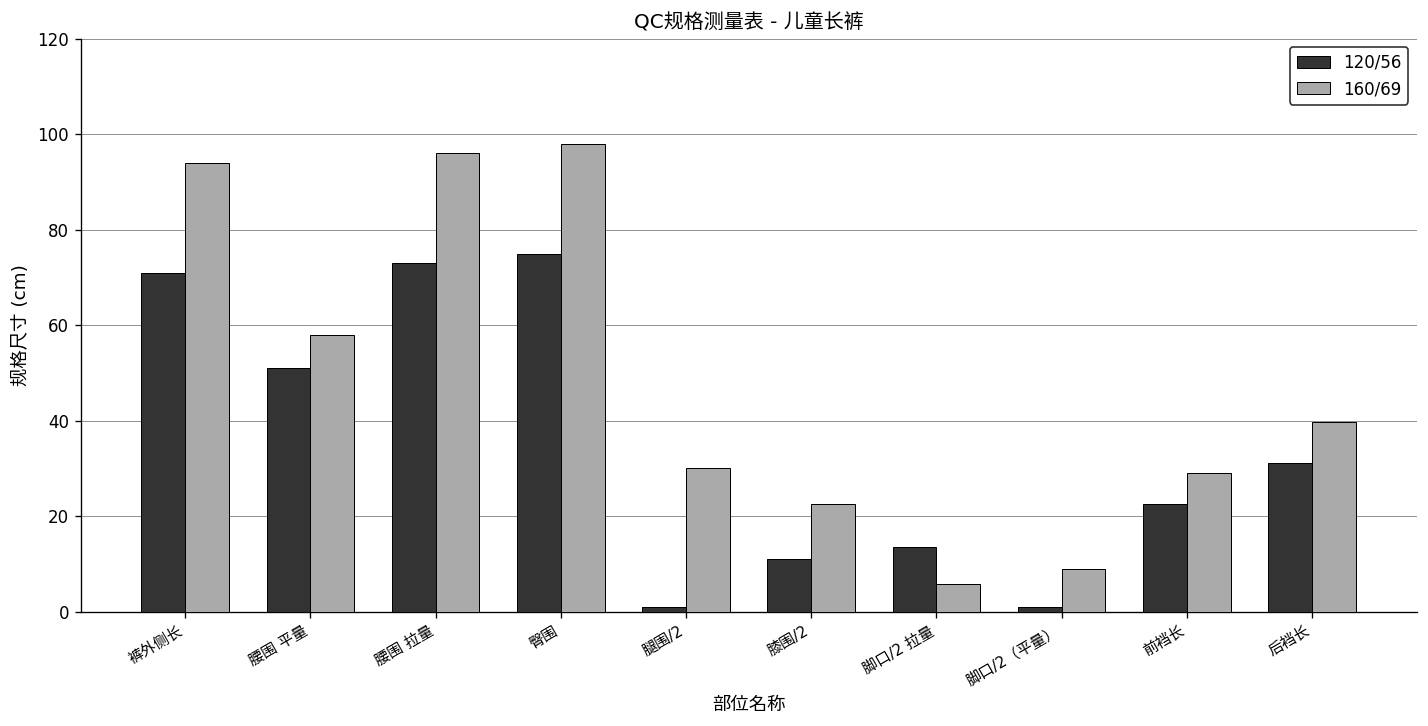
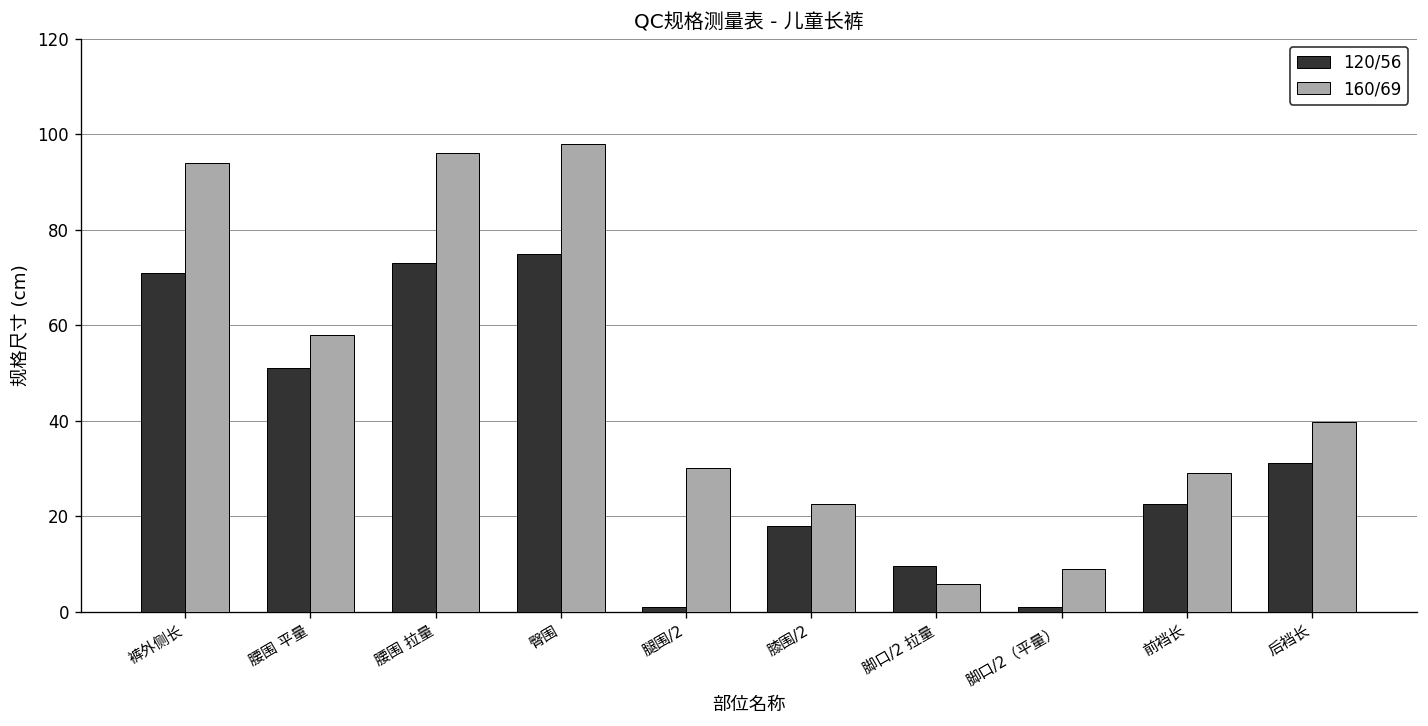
120/56, 膝围/2: 11 -> 18
120/56, 脚口/2 拉量: 14 -> 10
